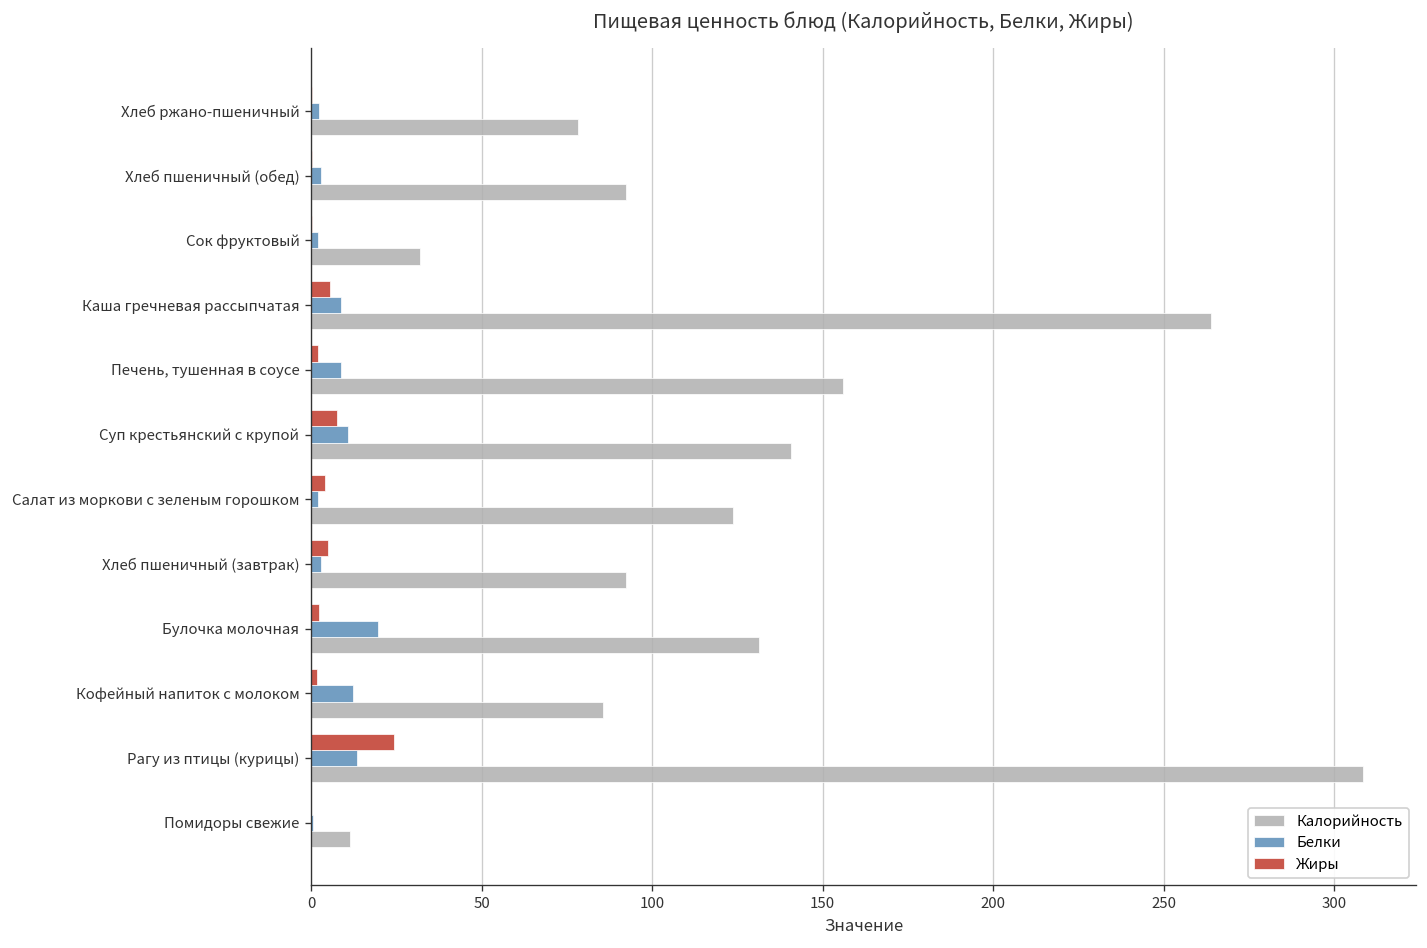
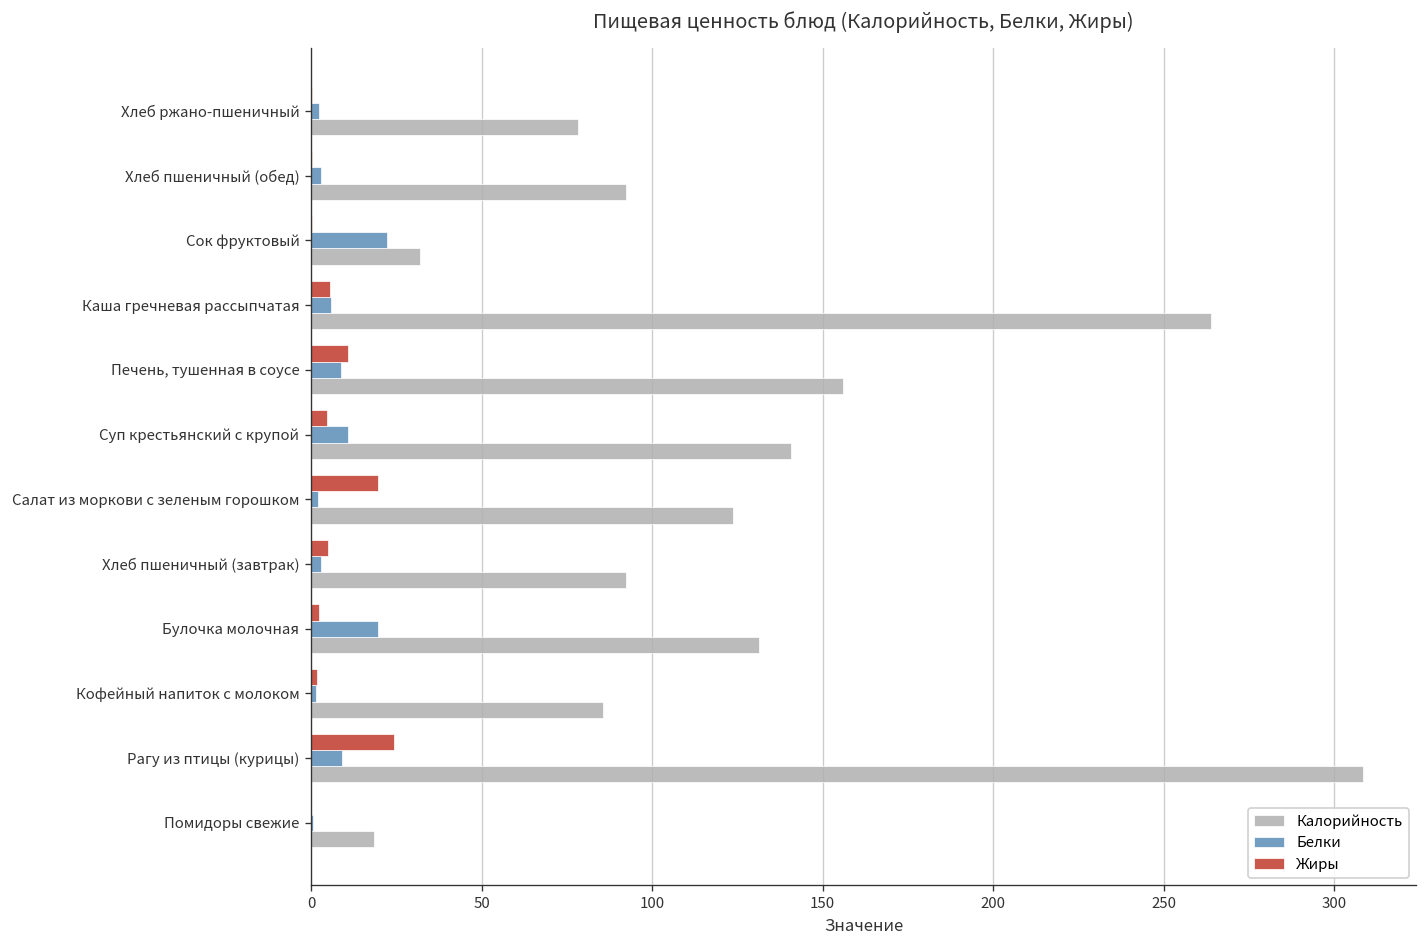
Белки, Сок фруктовый: 2 -> 22
Белки, Каша гречневая рассыпчатая: 9 -> 6
Жиры, Печень, тушенная в соусе: 2 -> 11
Жиры, Суп крестьянский с крупой: 8 -> 5
Жиры, Салат из моркови с зеленым горошком: 4 -> 20
Белки, Кофейный напиток с молоком: 12 -> 1
Белки, Рагу из птицы (курицы): 13 -> 9
Калорийность, Помидоры свежие: 12 -> 19
